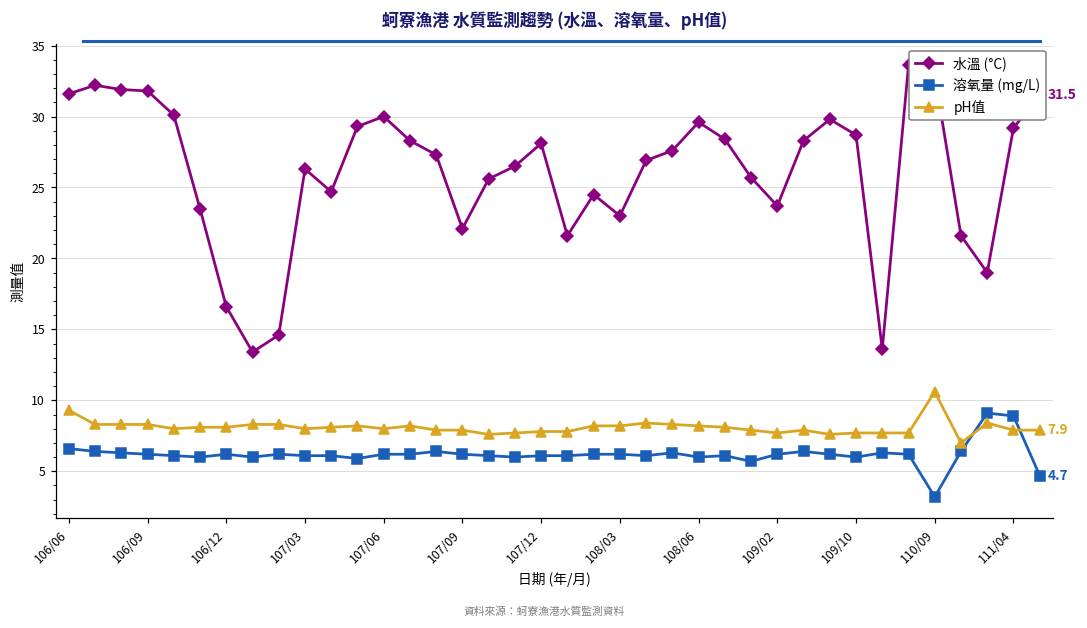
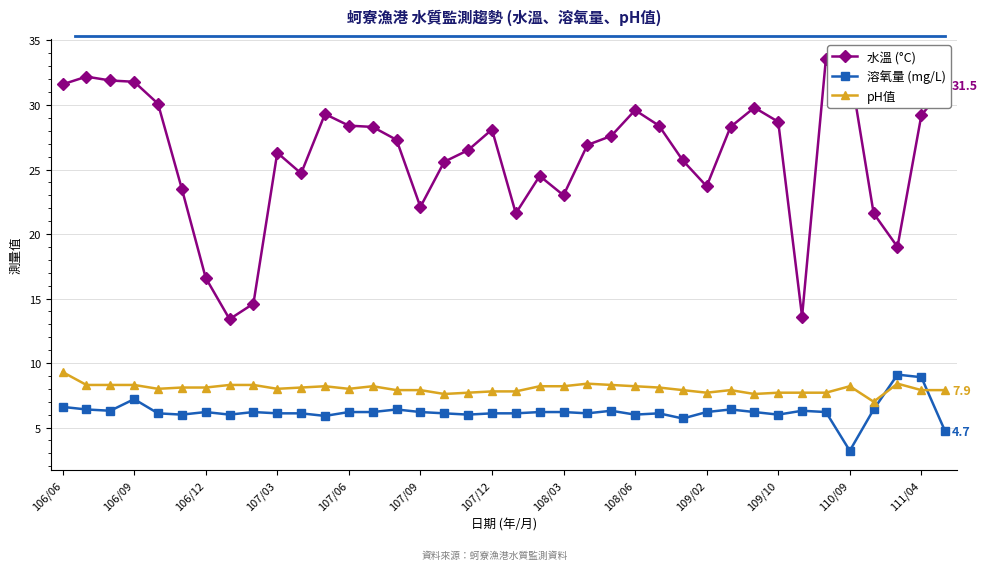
溶氧量 (mg/L), 106/09: 6.2 -> 7.2
水溫 (°C), 107/06: 30.0 -> 28.4
pH值, 110/09: 10.6 -> 8.2
